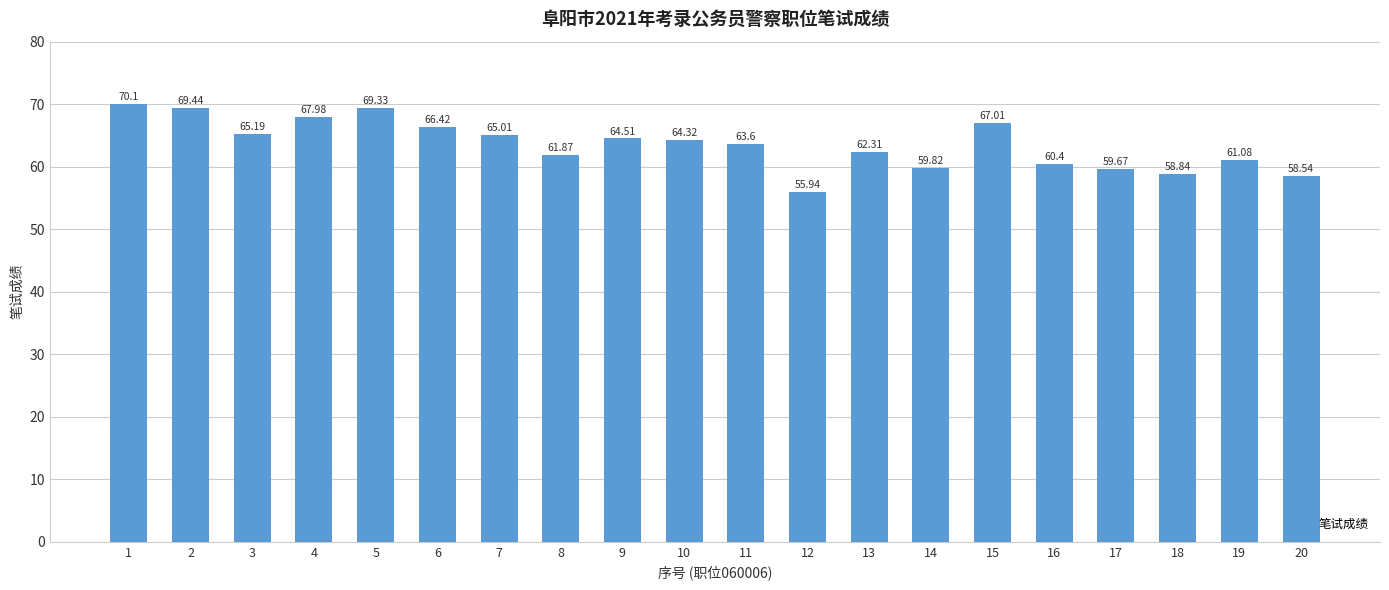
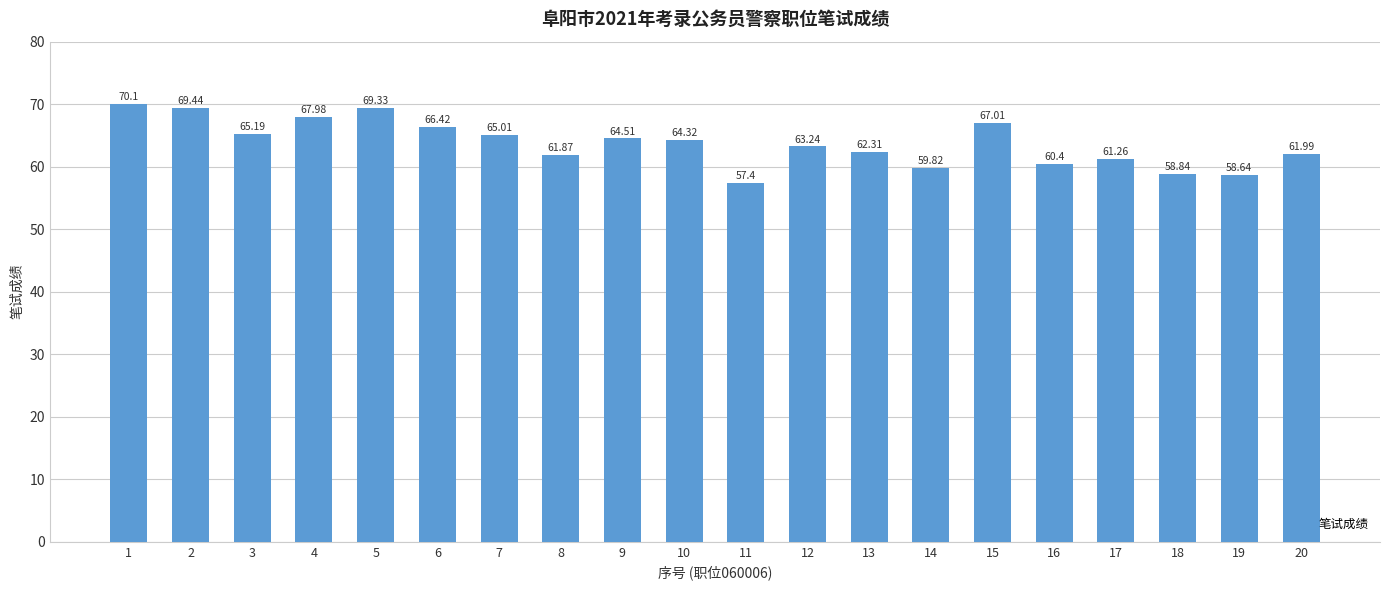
11: 63.6 -> 57.4
12: 55.94 -> 63.24
17: 59.67 -> 61.26
19: 61.08 -> 58.64
20: 58.54 -> 61.99
